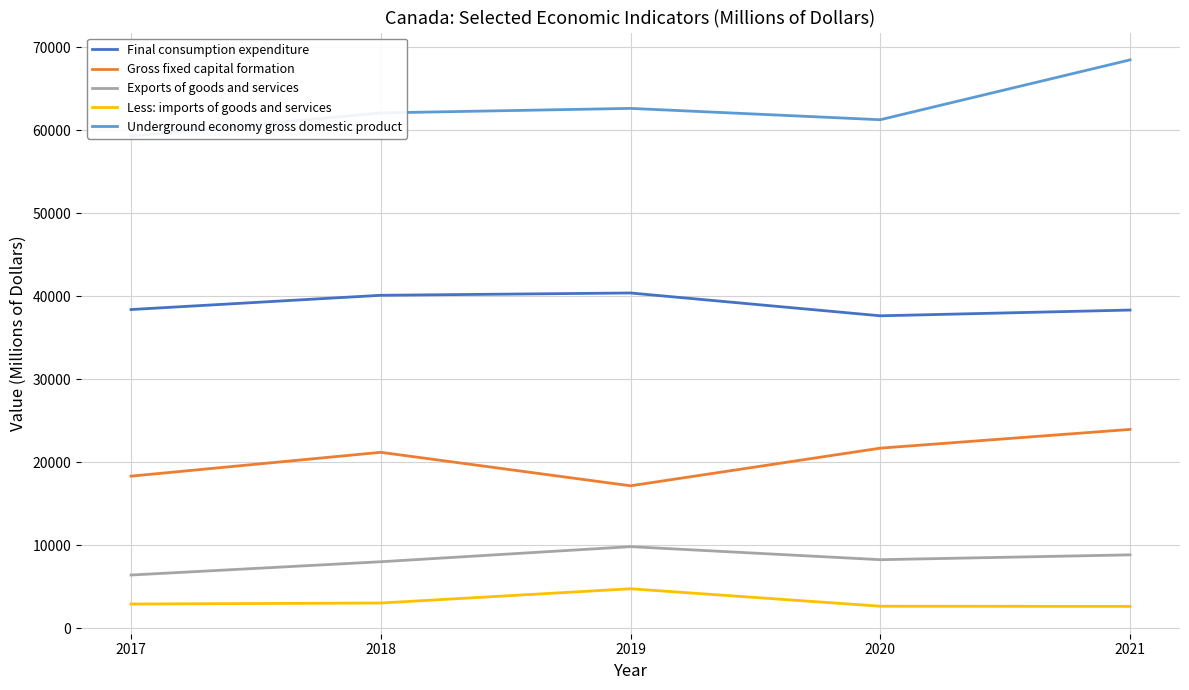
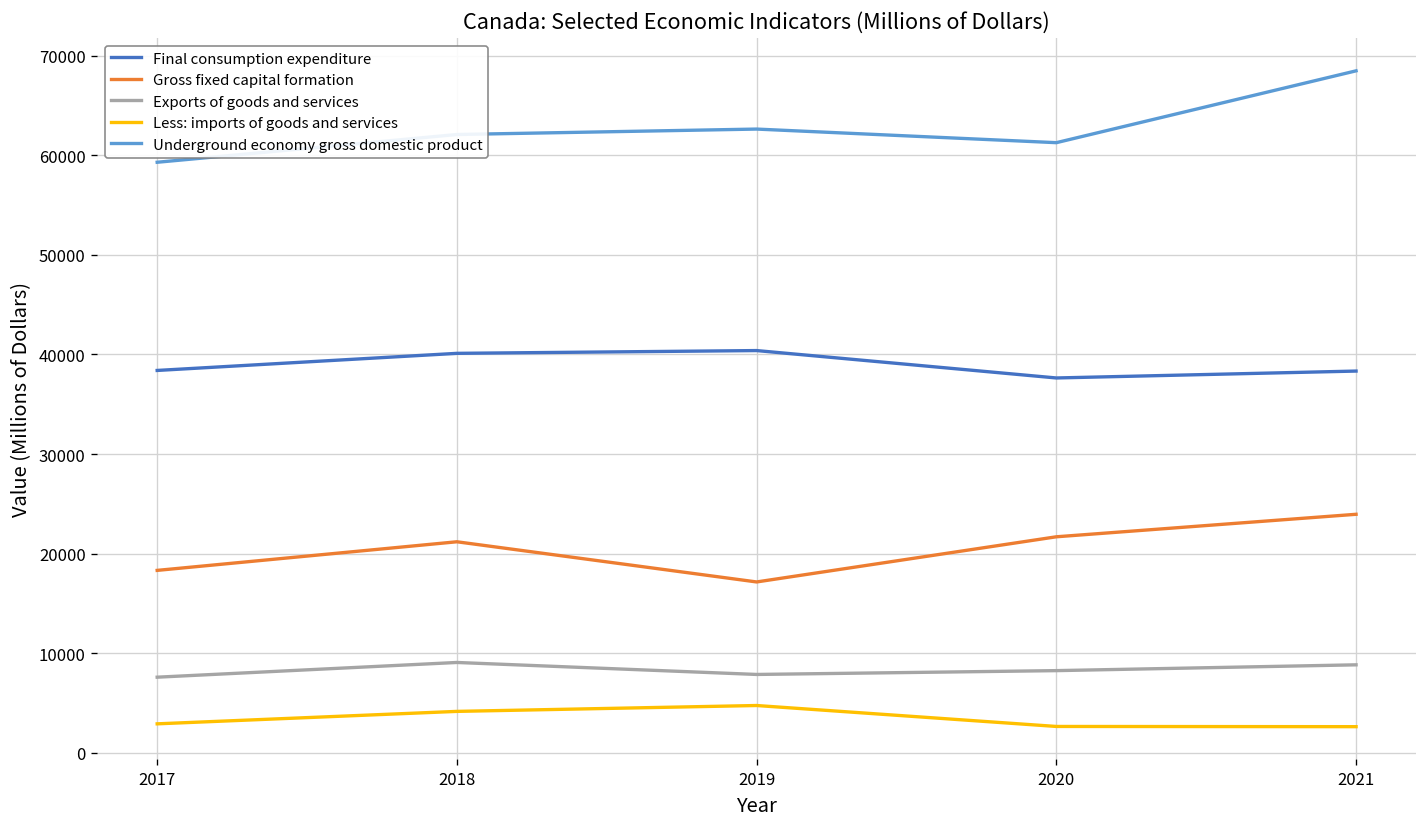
Exports of goods and services, 2017: 6000 -> 8000
Exports of goods and services, 2018: 8000 -> 9000
Less: imports of goods and services, 2018: 3000 -> 4000
Exports of goods and services, 2019: 10000 -> 8000
